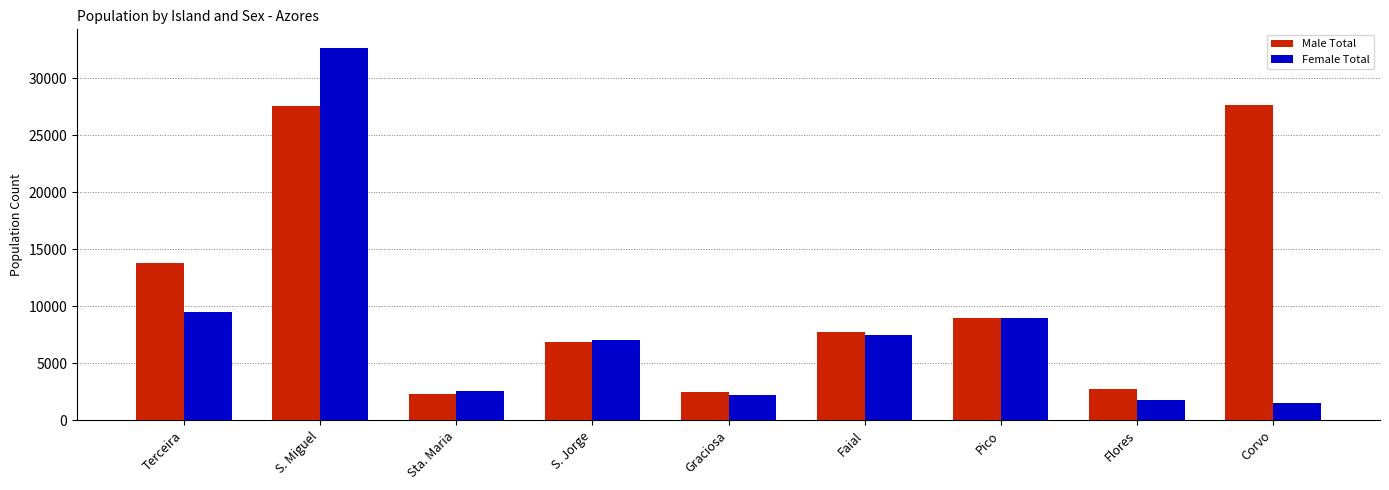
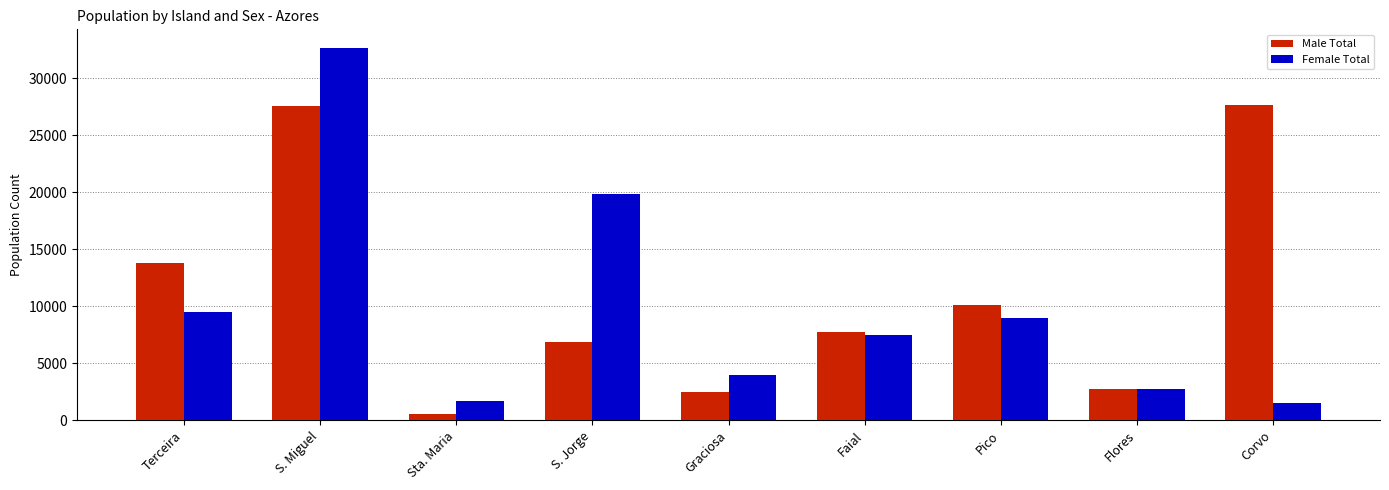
Male Total, Sta. Maria: 2300 -> 600
Female Total, Sta. Maria: 2600 -> 1700
Female Total, S. Jorge: 7000 -> 19900
Female Total, Graciosa: 2200 -> 3900
Male Total, Pico: 9000 -> 10100
Female Total, Flores: 1800 -> 2800
